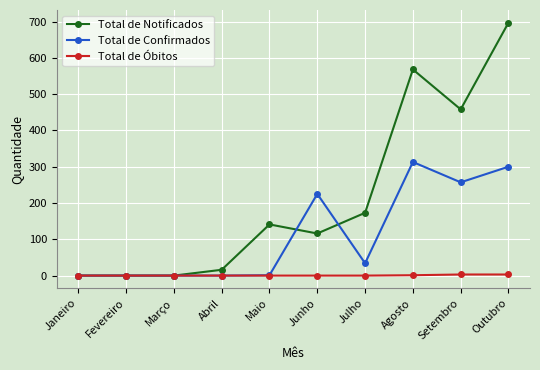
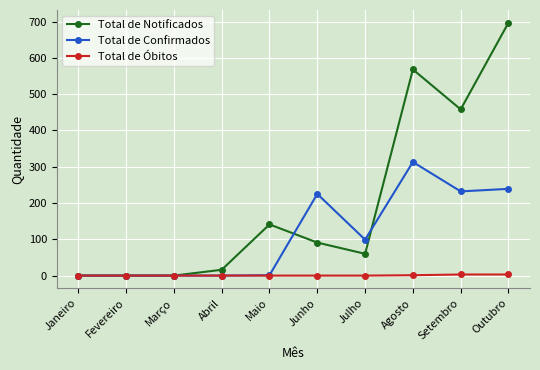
Total de Notificados, Junho: 120 -> 90
Total de Notificados, Julho: 170 -> 60
Total de Confirmados, Julho: 30 -> 100
Total de Confirmados, Setembro: 260 -> 230
Total de Confirmados, Outubro: 300 -> 240
